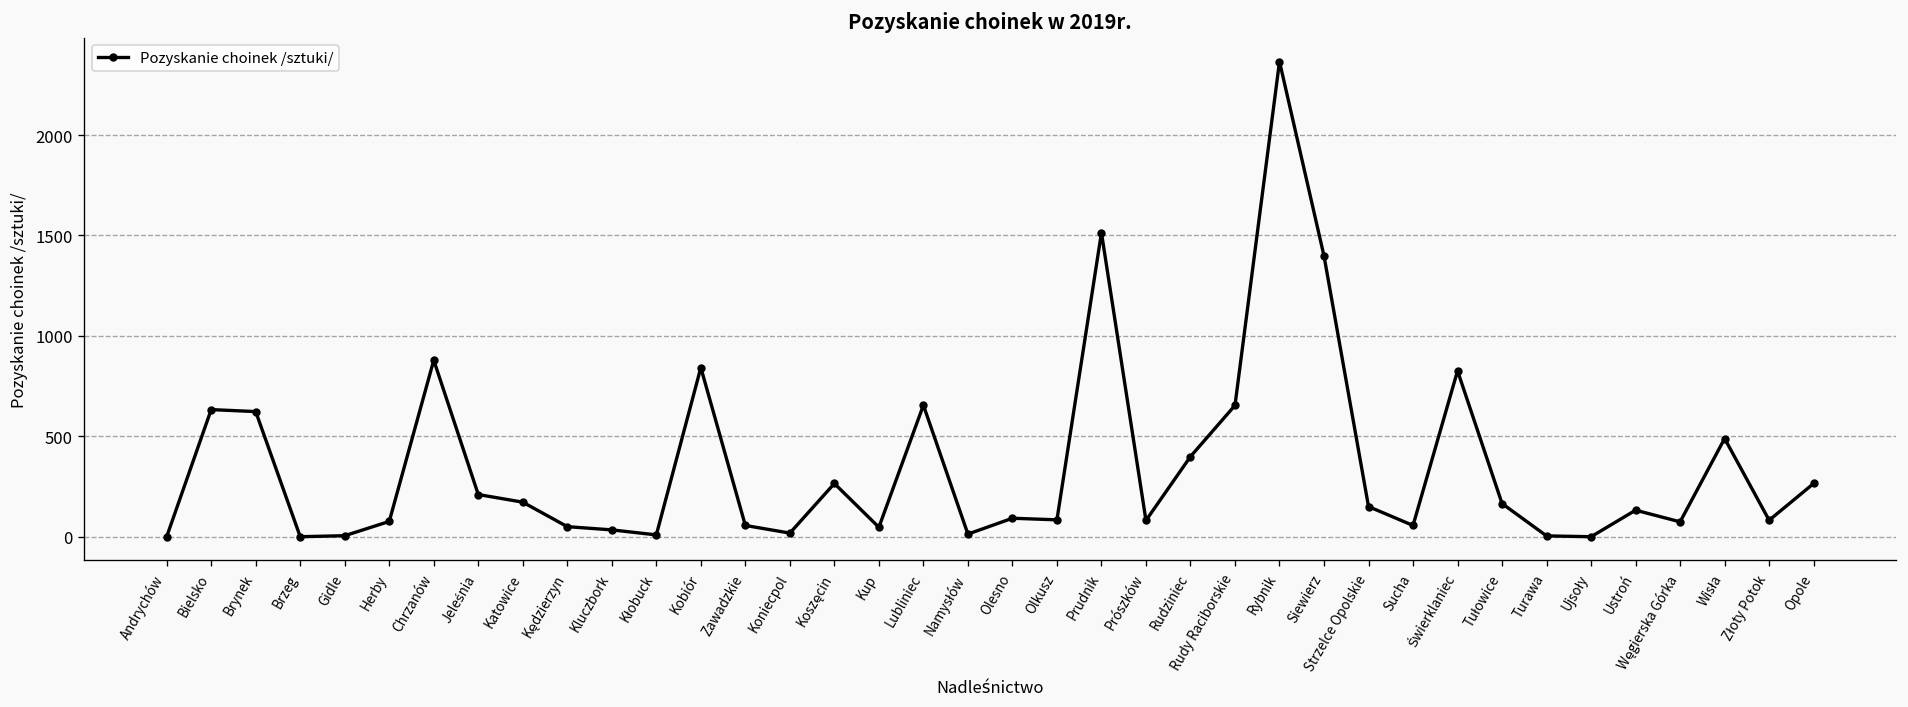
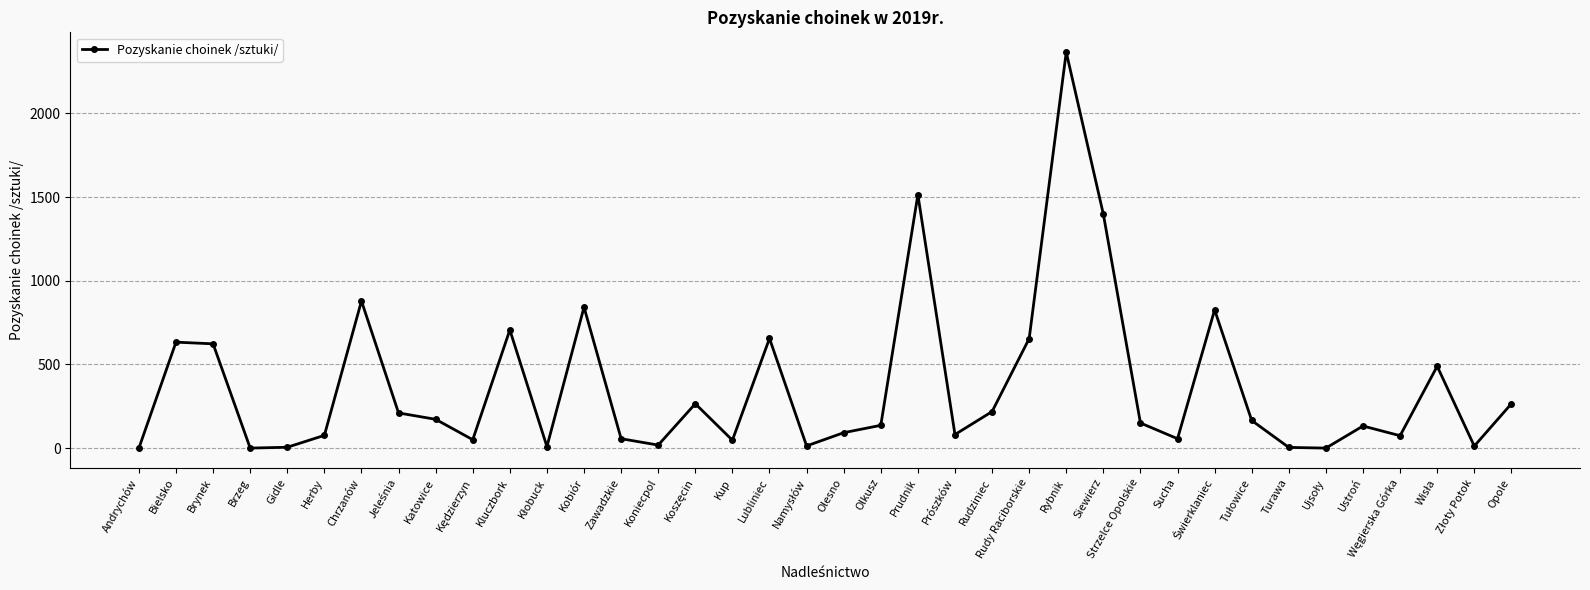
Kluczbork: 30 -> 710
Olkusz: 80 -> 140
Rudziniec: 400 -> 220
Złoty Potok: 80 -> 10
